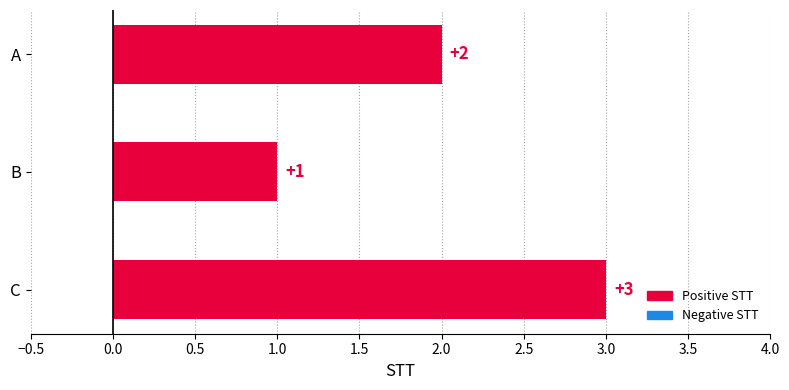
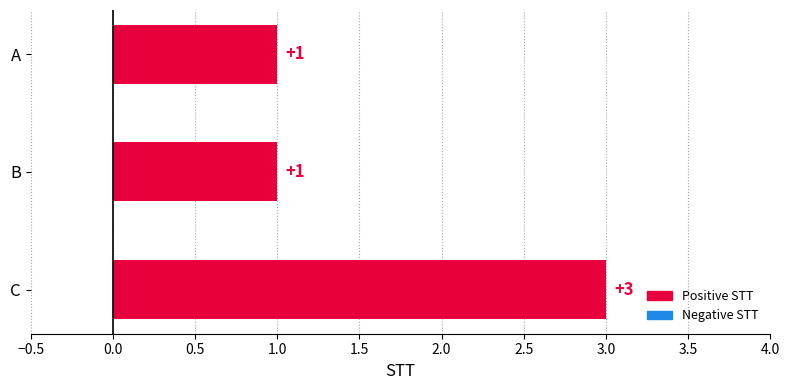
A: +2 -> +1
